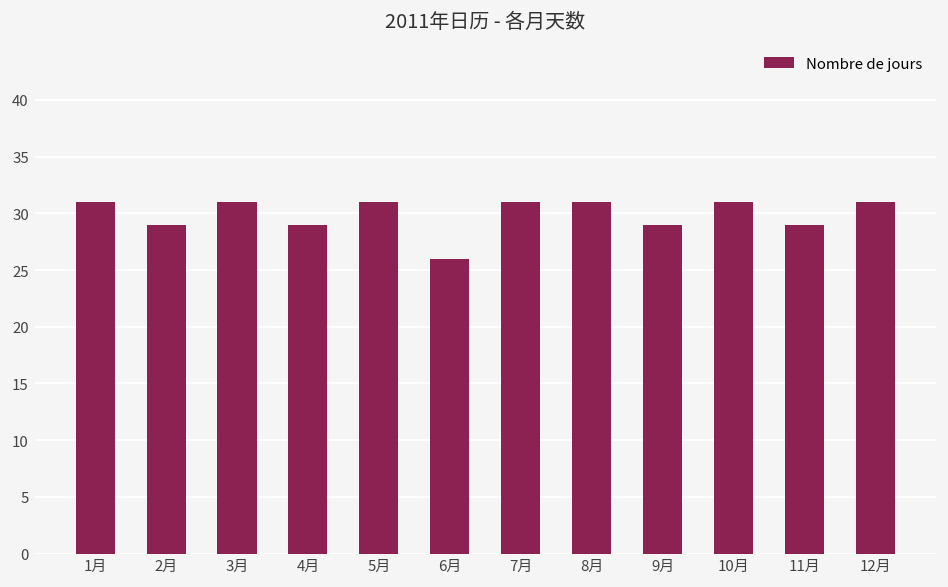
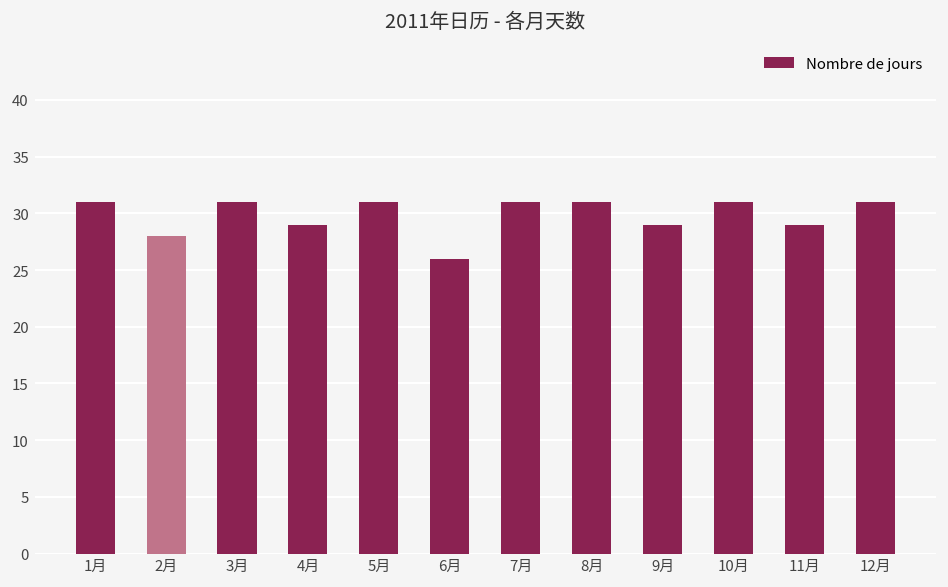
2月: 29 -> 28
